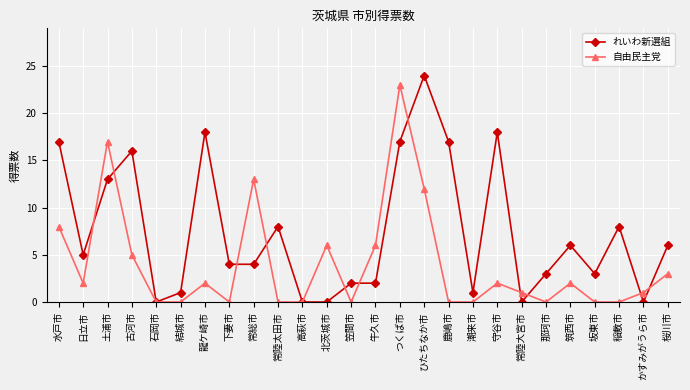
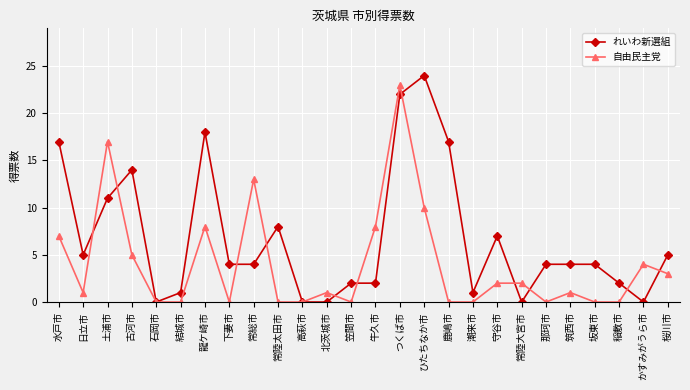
自由民主党, 水戸市: 8 -> 7
自由民主党, 日立市: 2 -> 1
れいわ新選組, 土浦市: 13 -> 11
れいわ新選組, 古河市: 16 -> 14
自由民主党, 龍ケ崎市: 2 -> 8
自由民主党, 北茨城市: 6 -> 1
自由民主党, 牛久市: 6 -> 8
れいわ新選組, つくば市: 17 -> 22
自由民主党, ひたちなか市: 12 -> 10
れいわ新選組, 守谷市: 18 -> 7
自由民主党, 常陸大宮市: 1 -> 2
れいわ新選組, 那珂市: 3 -> 4
れいわ新選組, 筑西市: 6 -> 4
自由民主党, 筑西市: 2 -> 1
れいわ新選組, 坂東市: 3 -> 4
れいわ新選組, 稲敷市: 8 -> 2
自由民主党, かすみがうら市: 1 -> 4
れいわ新選組, 桜川市: 6 -> 5
